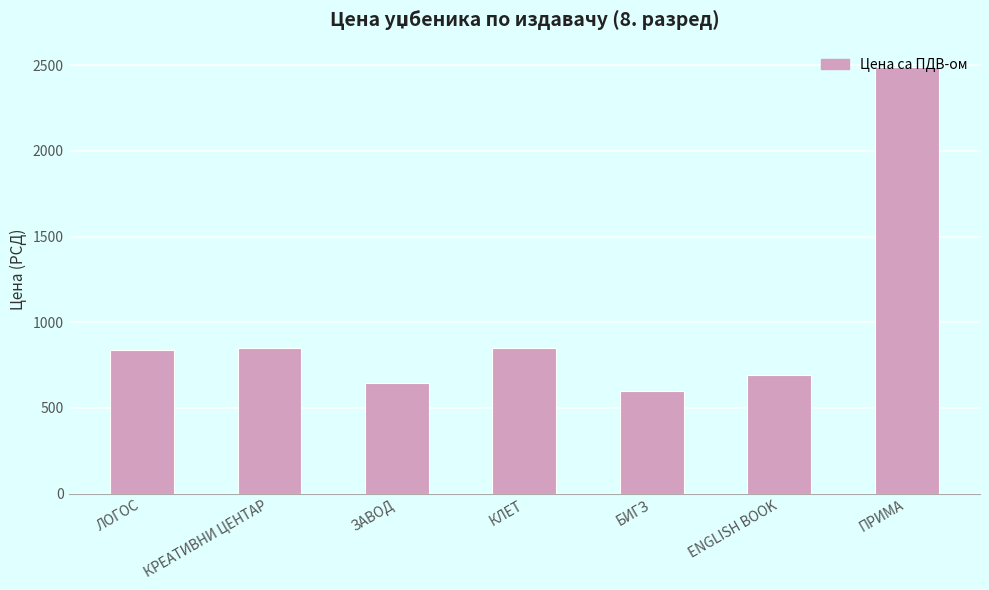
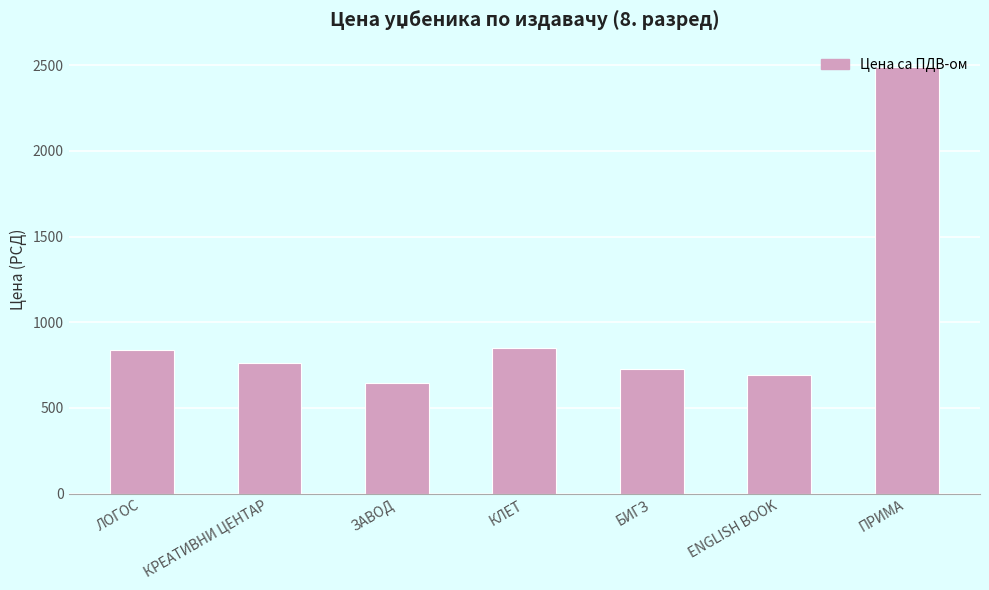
КРЕАТИВНИ ЦЕНТАР: 850 -> 760
БИГЗ: 600 -> 730
